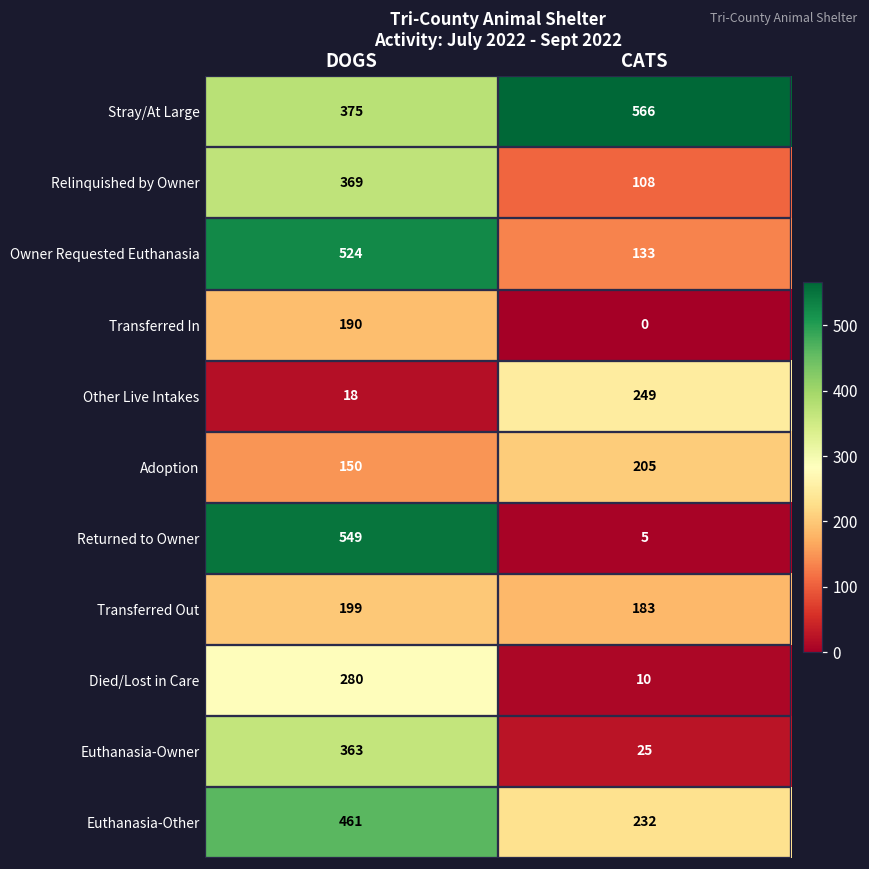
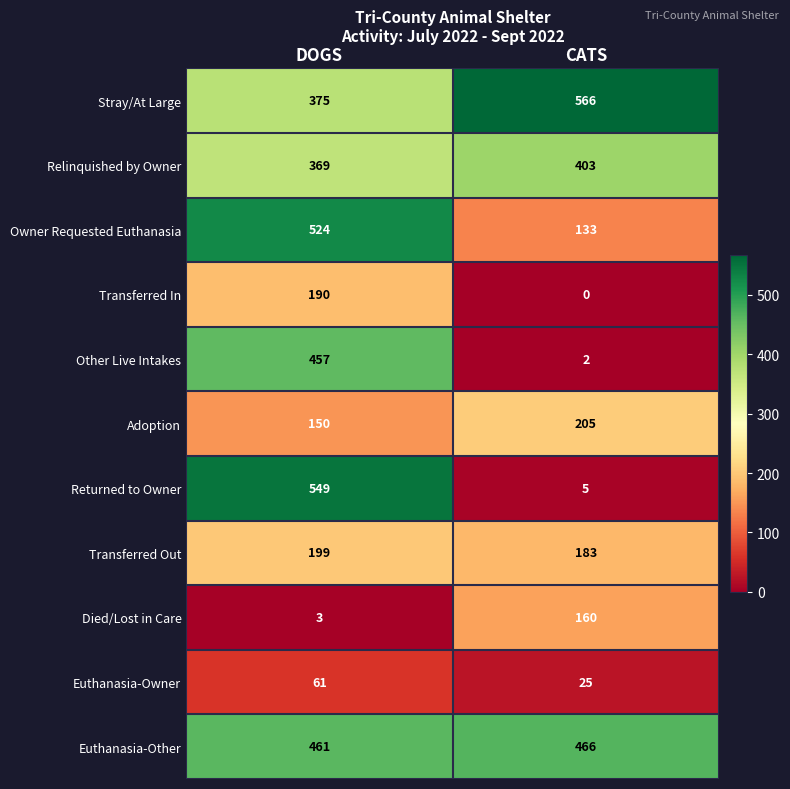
Relinquished by Owner, CATS: 108 -> 403
Other Live Intakes, DOGS: 18 -> 457
Other Live Intakes, CATS: 249 -> 2
Died/Lost in Care, DOGS: 280 -> 3
Died/Lost in Care, CATS: 10 -> 160
Euthanasia-Owner, DOGS: 363 -> 61
Euthanasia-Other, CATS: 232 -> 466
